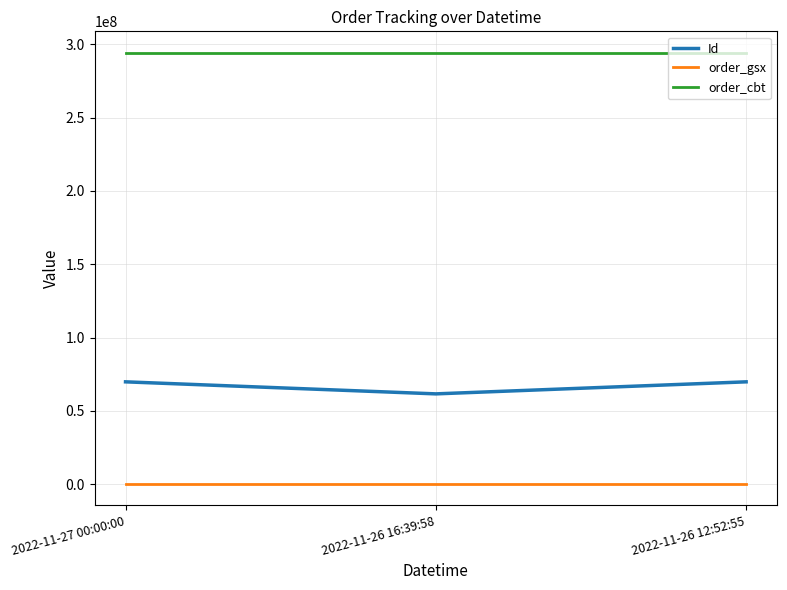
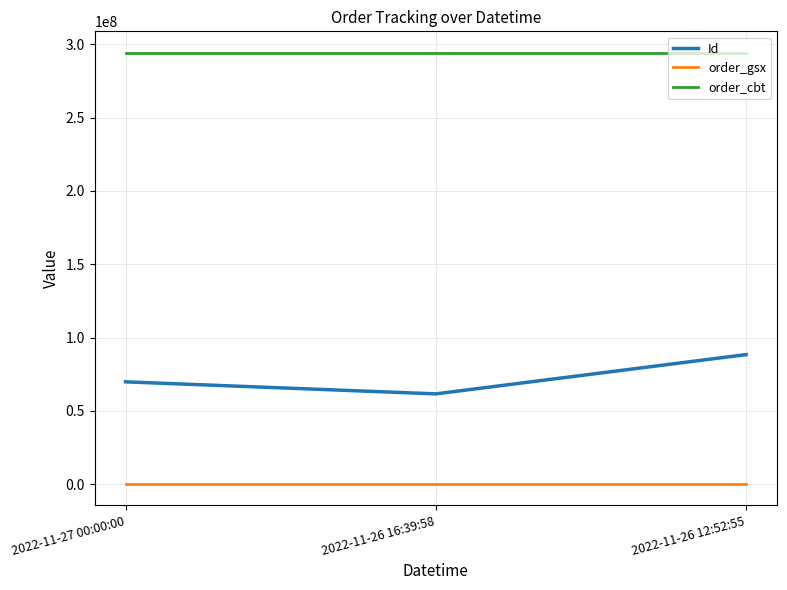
Id, 2022-11-26 12:52:55: 70000000 -> 88000000
